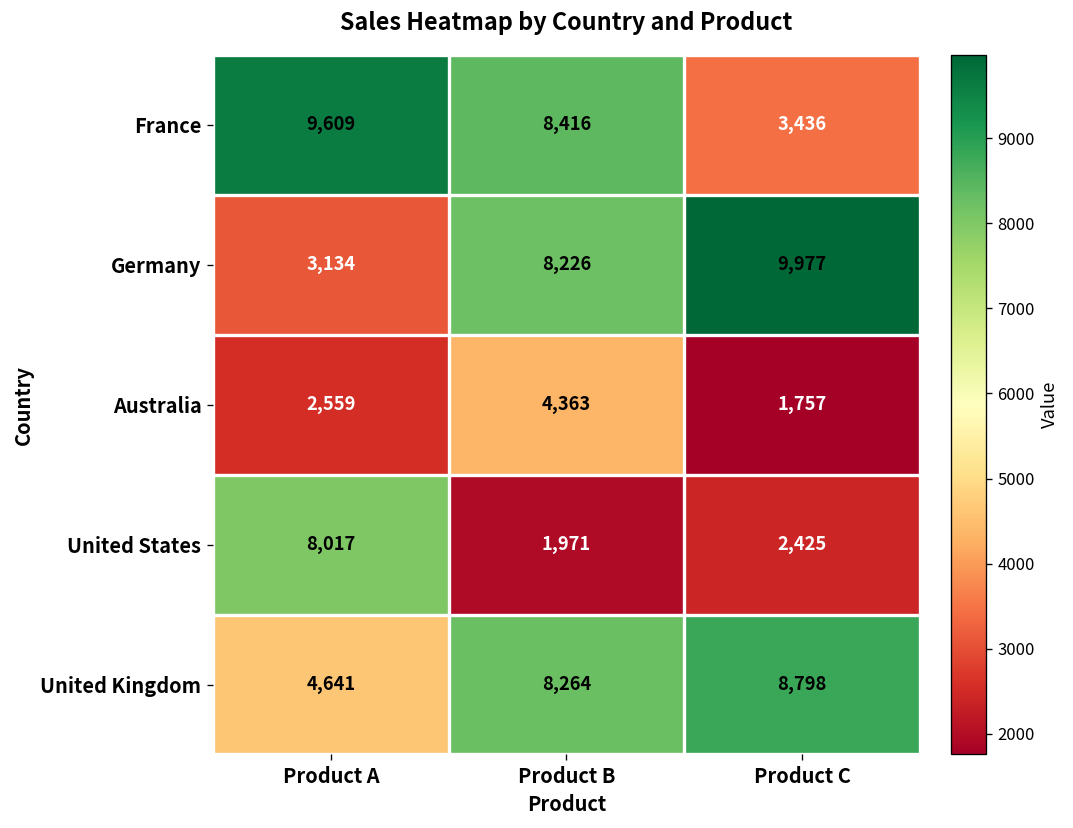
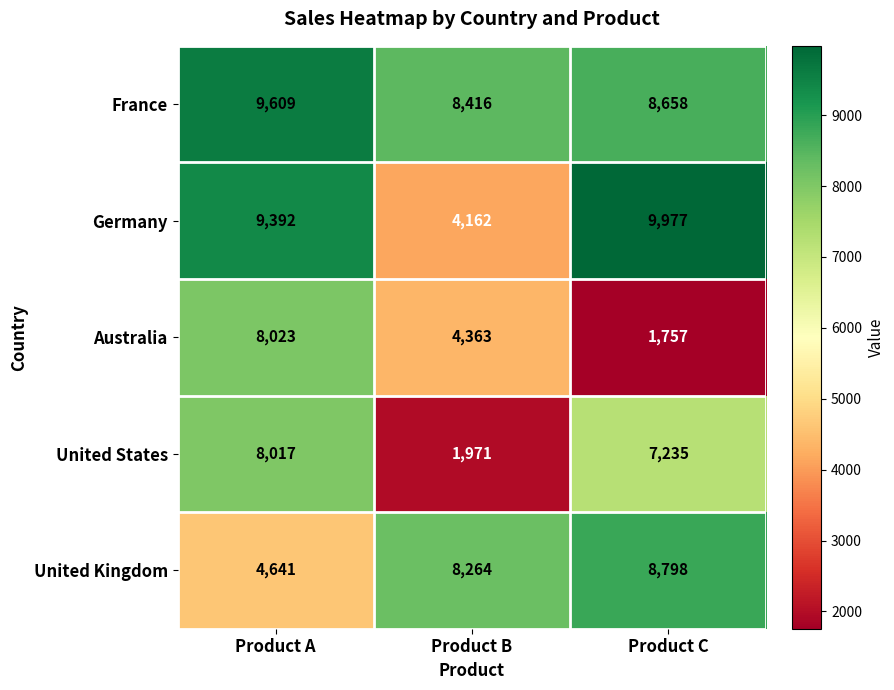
France, Product C: 3,436 -> 8,658
Germany, Product A: 3,134 -> 9,392
Germany, Product B: 8,226 -> 4,162
Australia, Product A: 2,559 -> 8,023
United States, Product C: 2,425 -> 7,235
